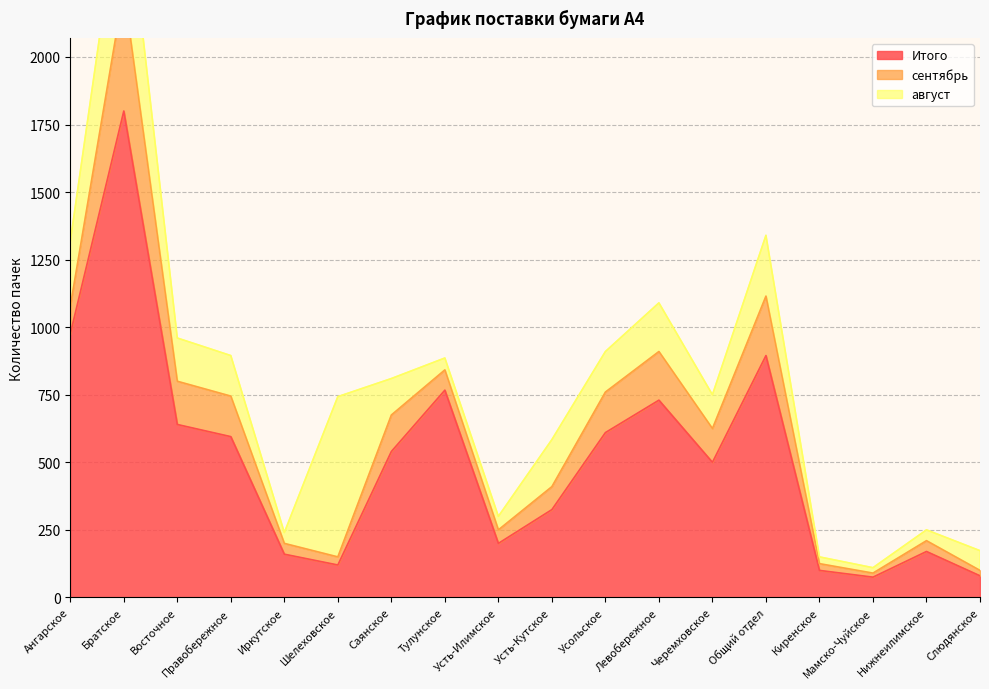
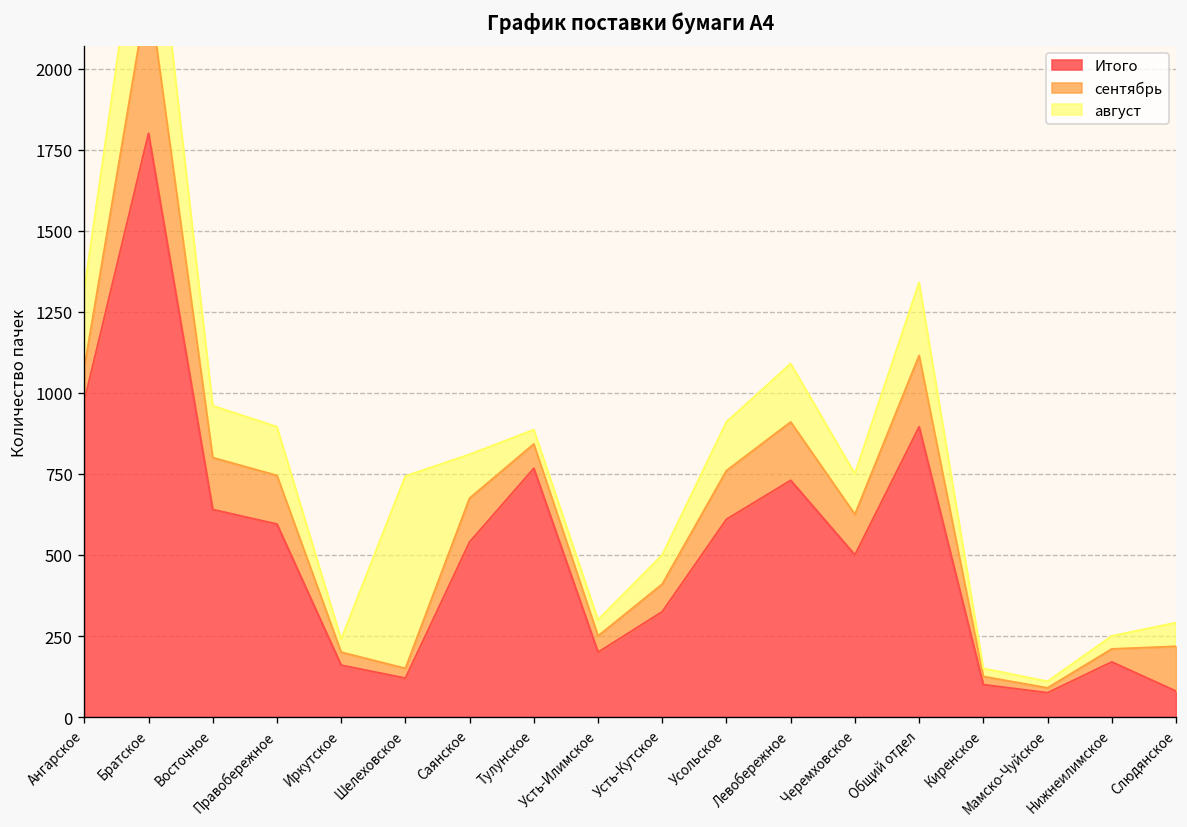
август, Усть-Кутское: 170 -> 90
сентябрь, Слюдянское: 20 -> 140
